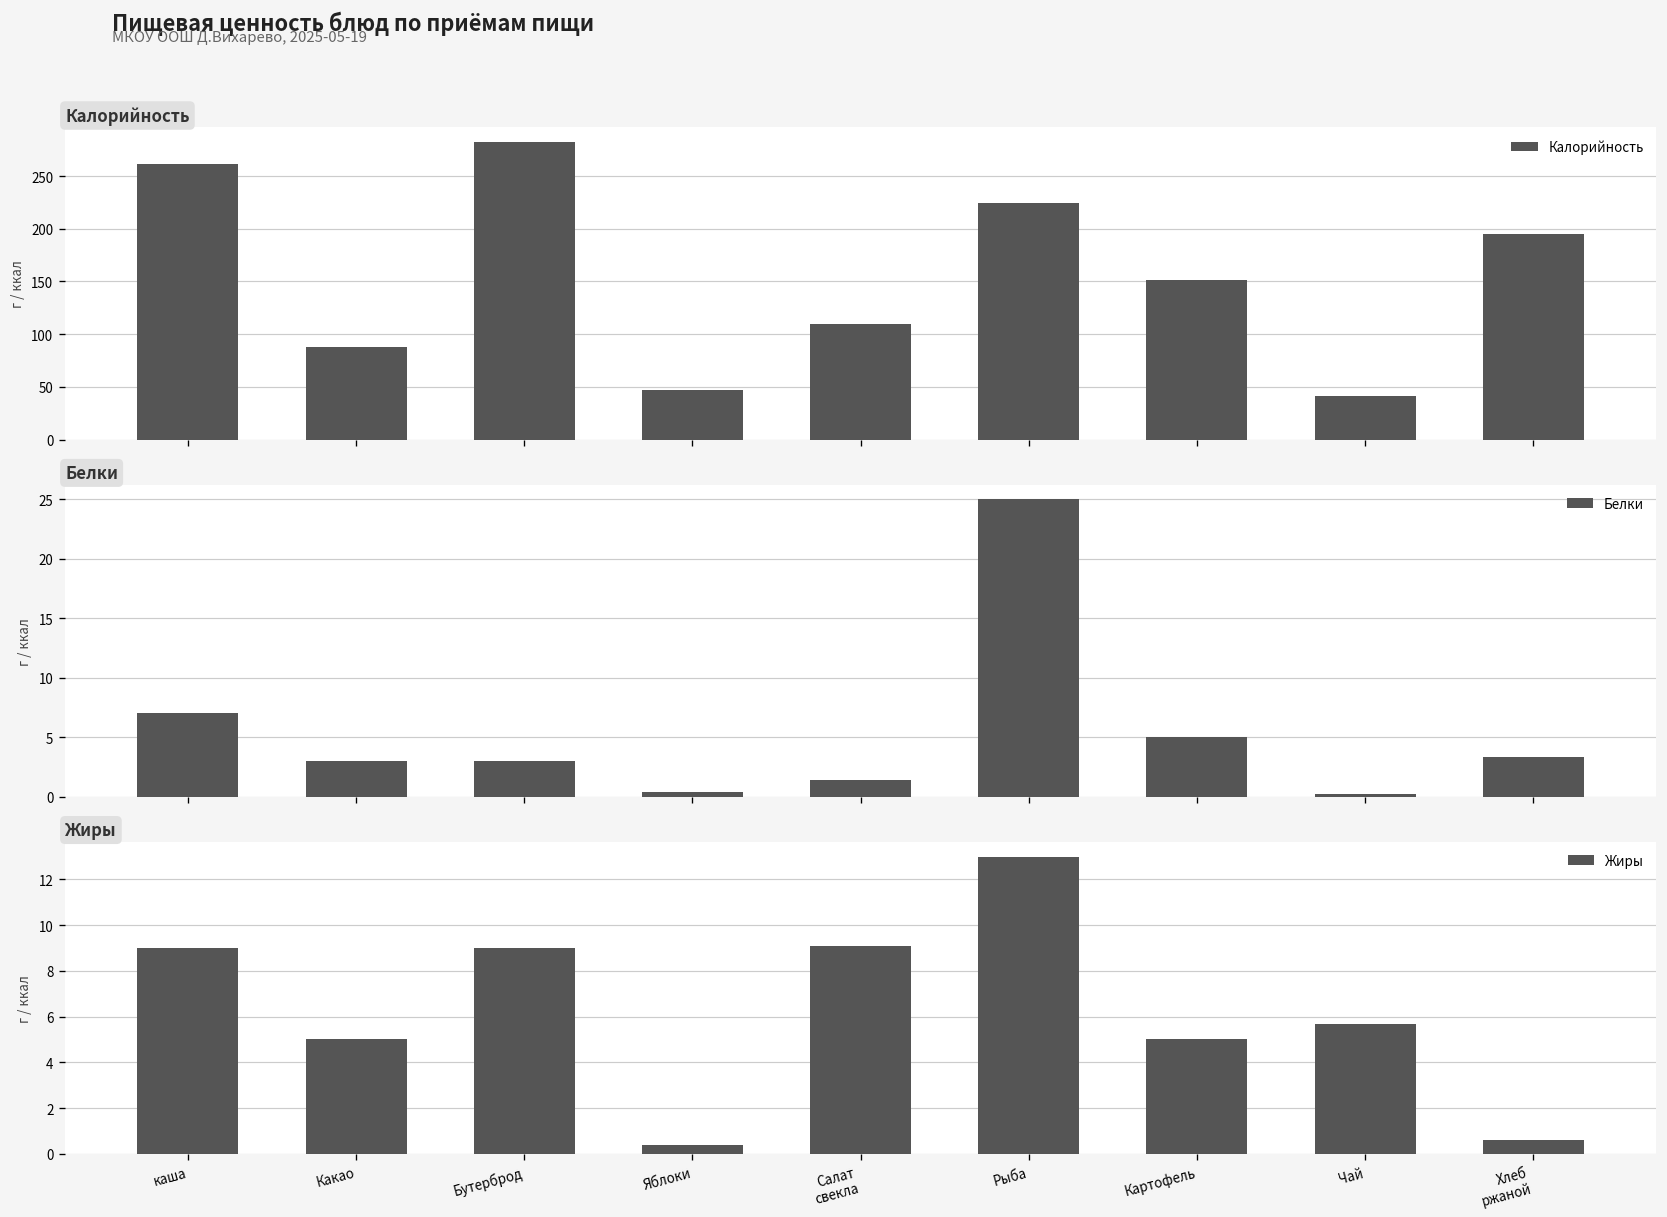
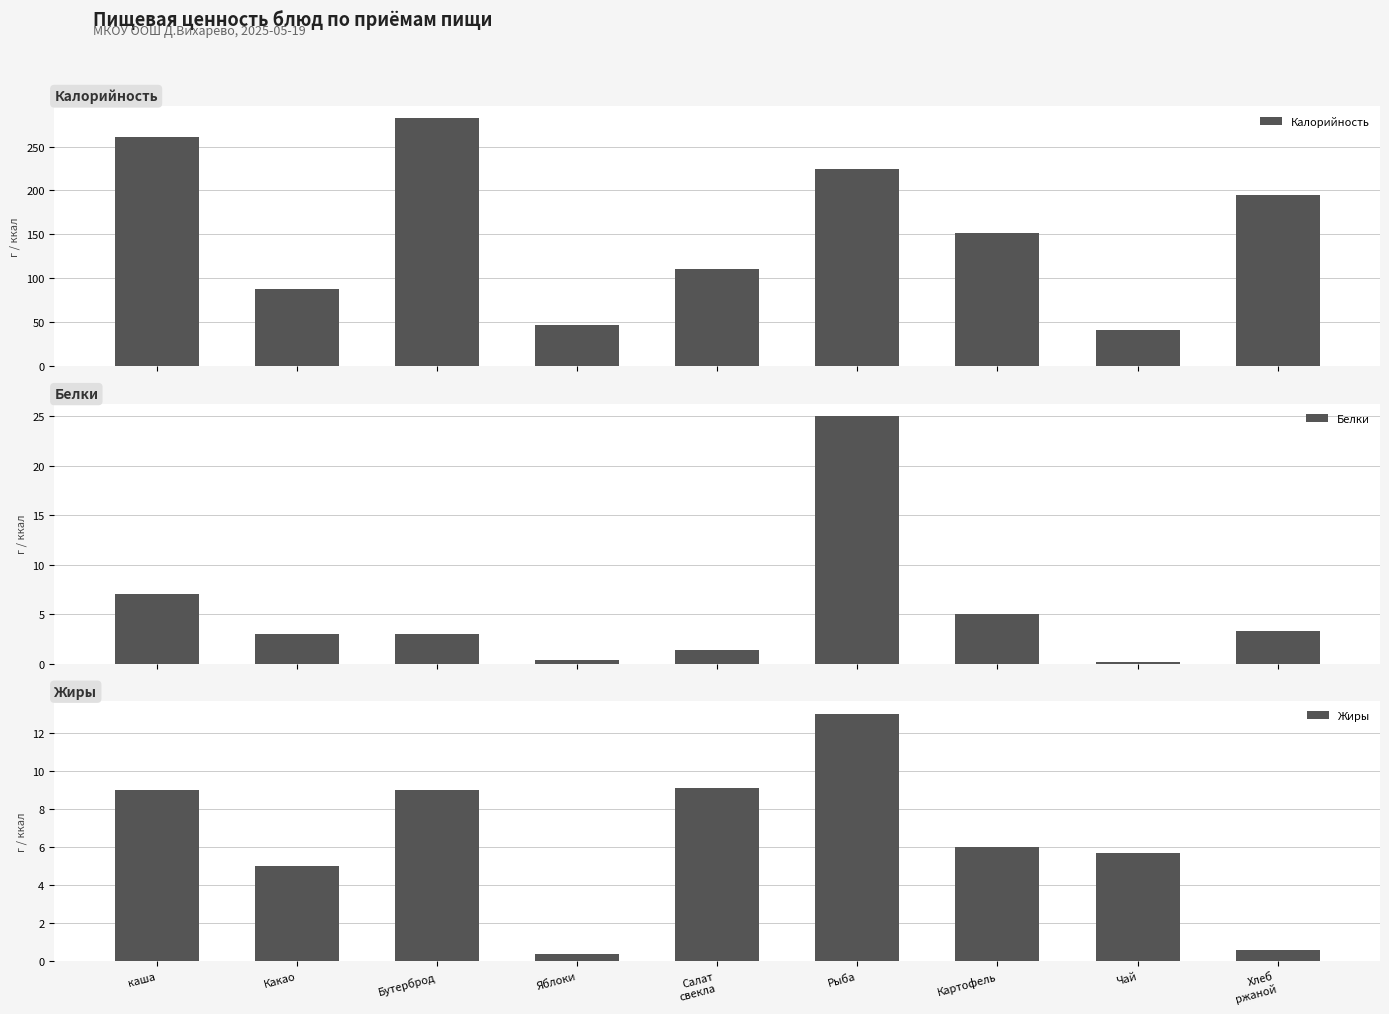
Жиры, Картофель: 5 -> 6
